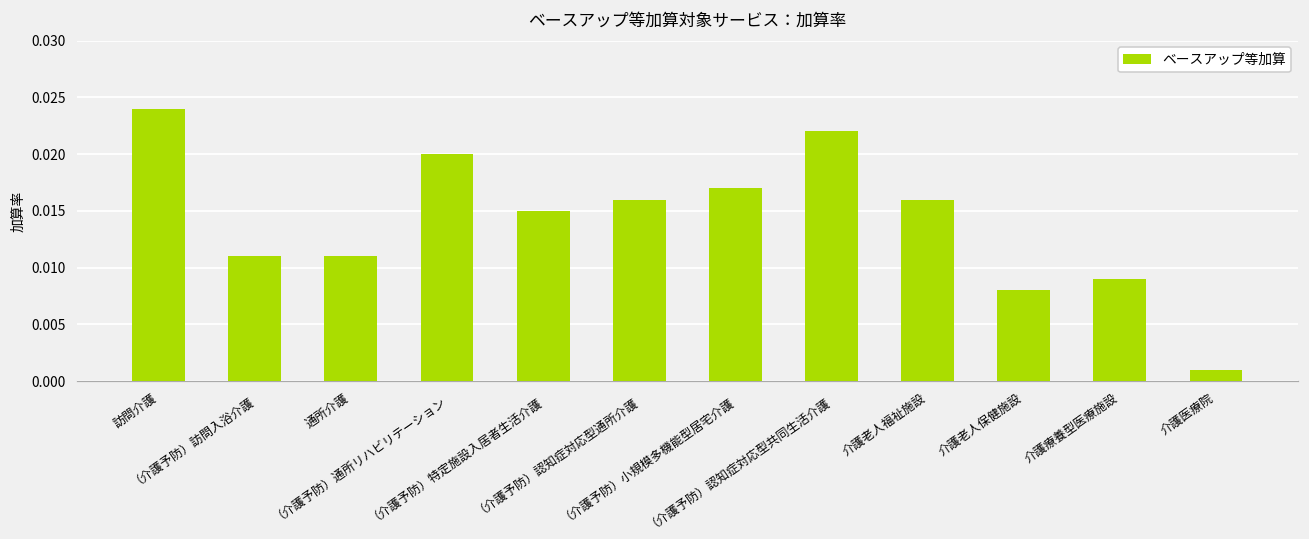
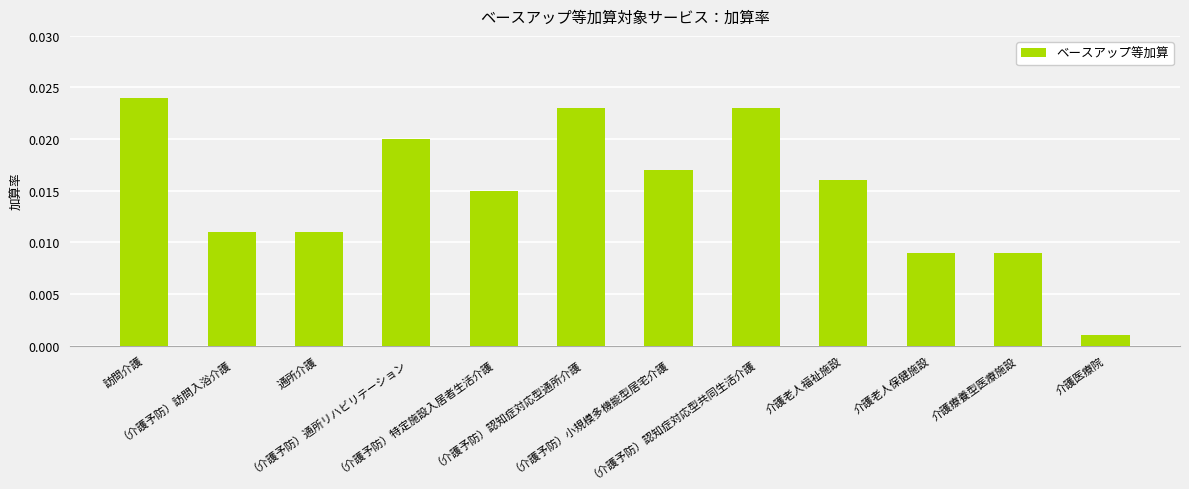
（介護予防）認知症対応型通所介護: 0.016 -> 0.023
（介護予防）認知症対応型共同生活介護: 0.022 -> 0.023
介護老人保健施設: 0.008 -> 0.009
